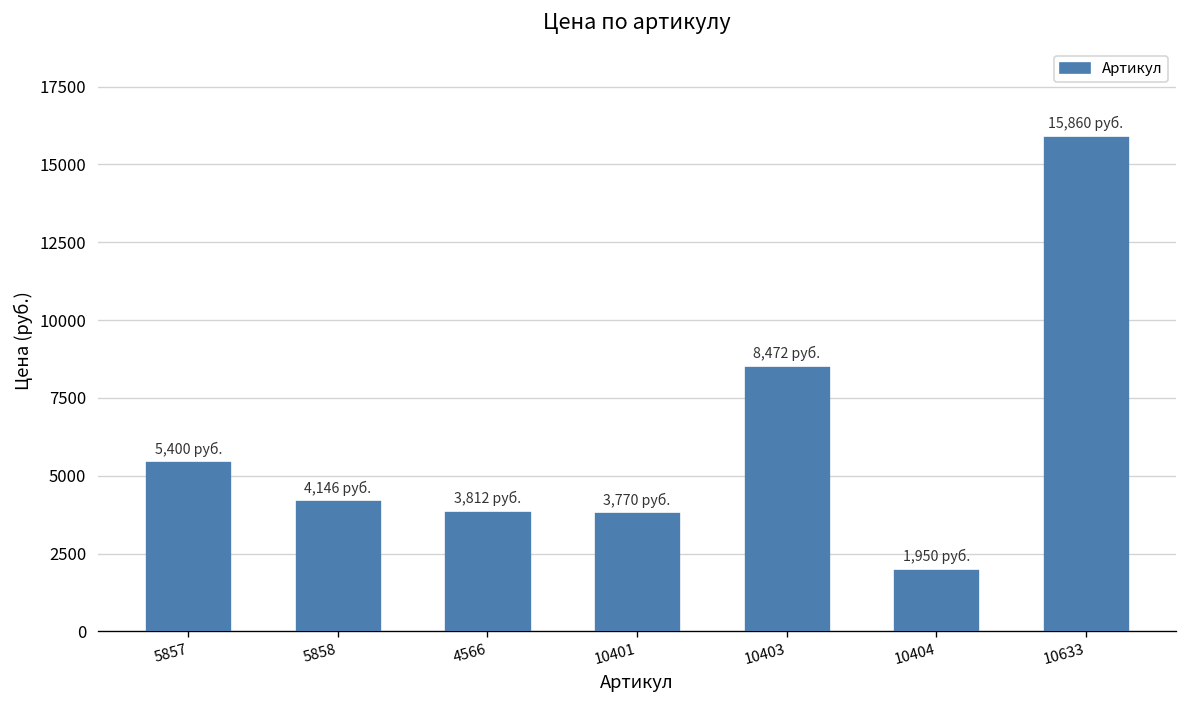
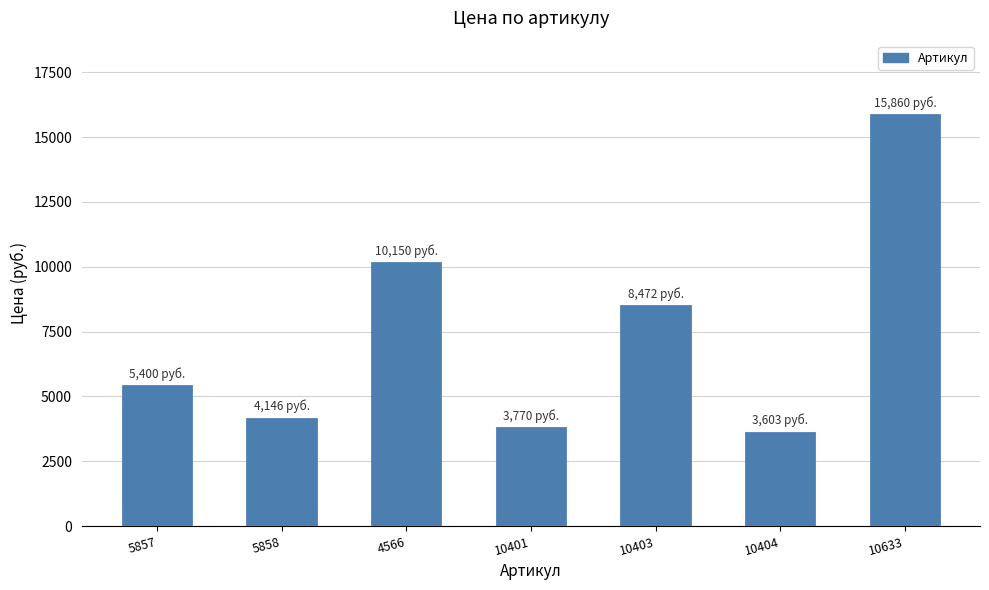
4566: 3,812 -> 10,150
10404: 1,950 -> 3,603
